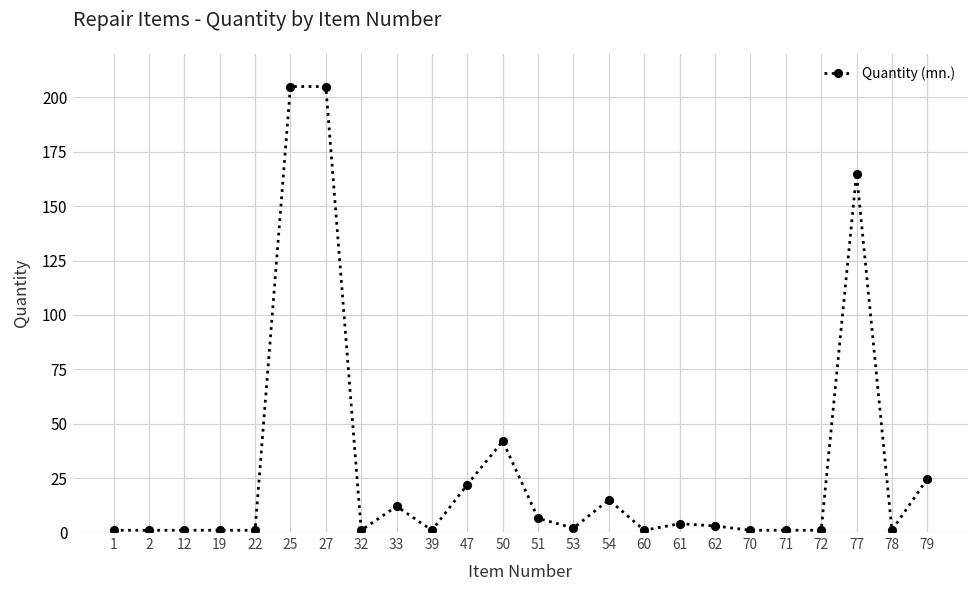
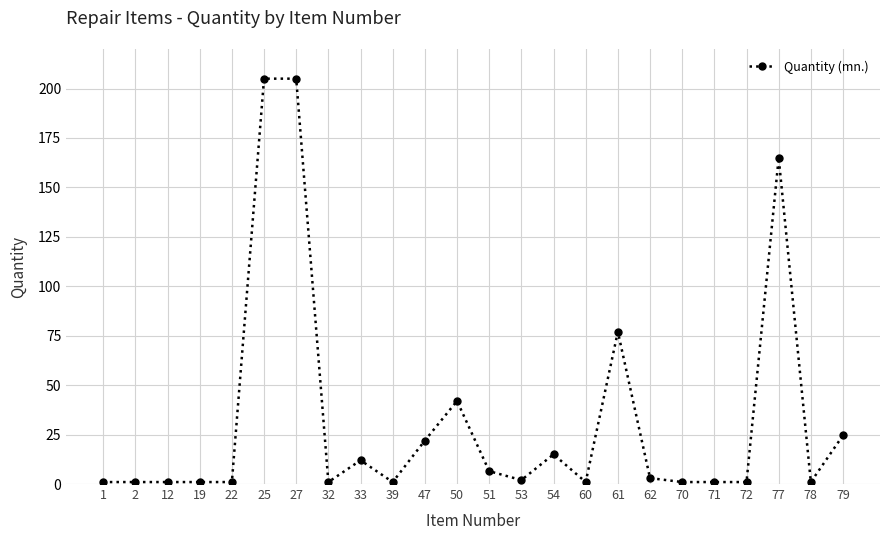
61: 4 -> 77
